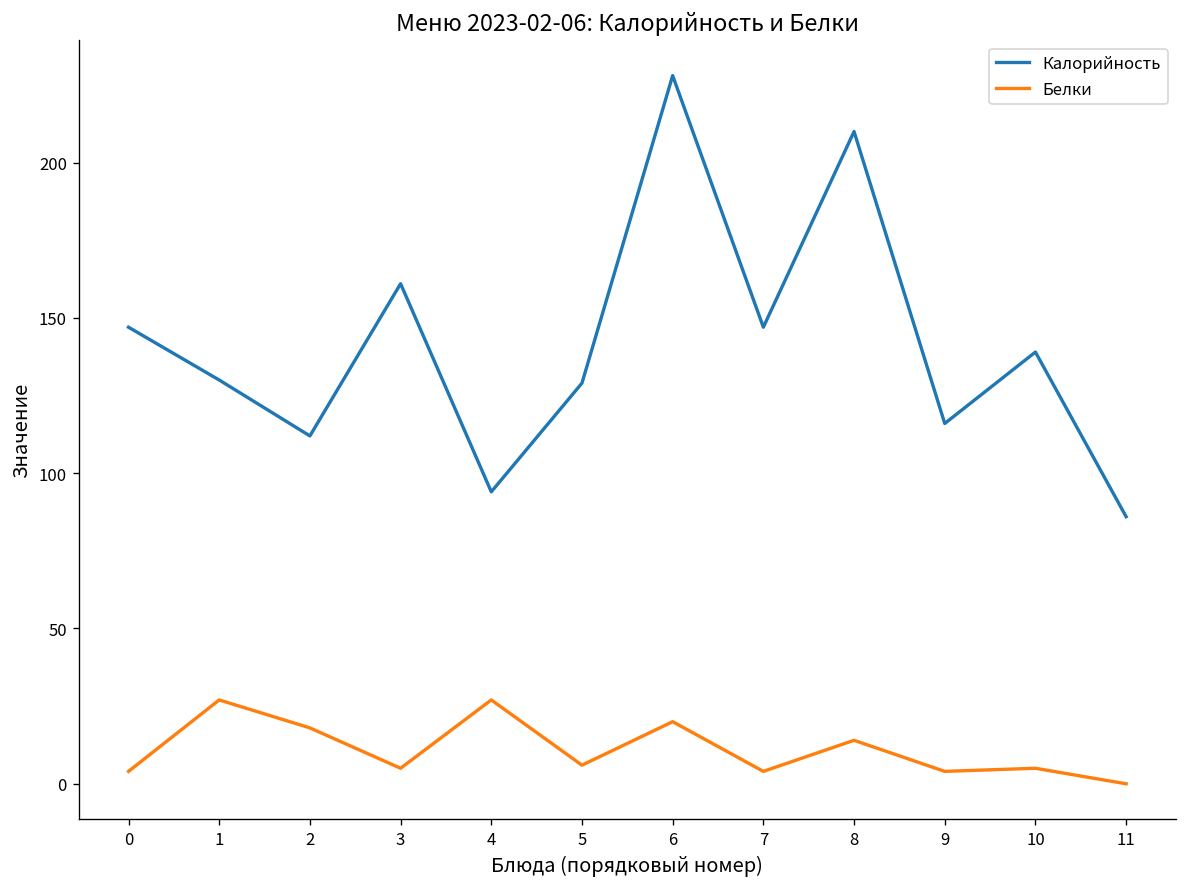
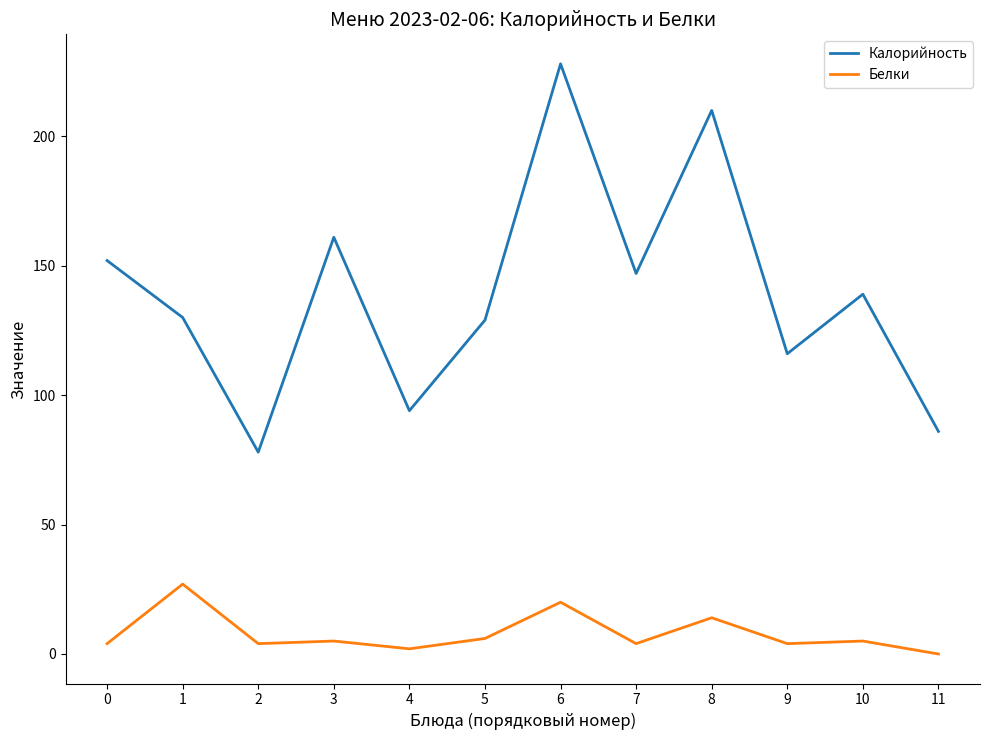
Калорийность, 0: 147 -> 152
Калорийность, 2: 112 -> 78
Белки, 2: 18 -> 4
Белки, 4: 27 -> 2
